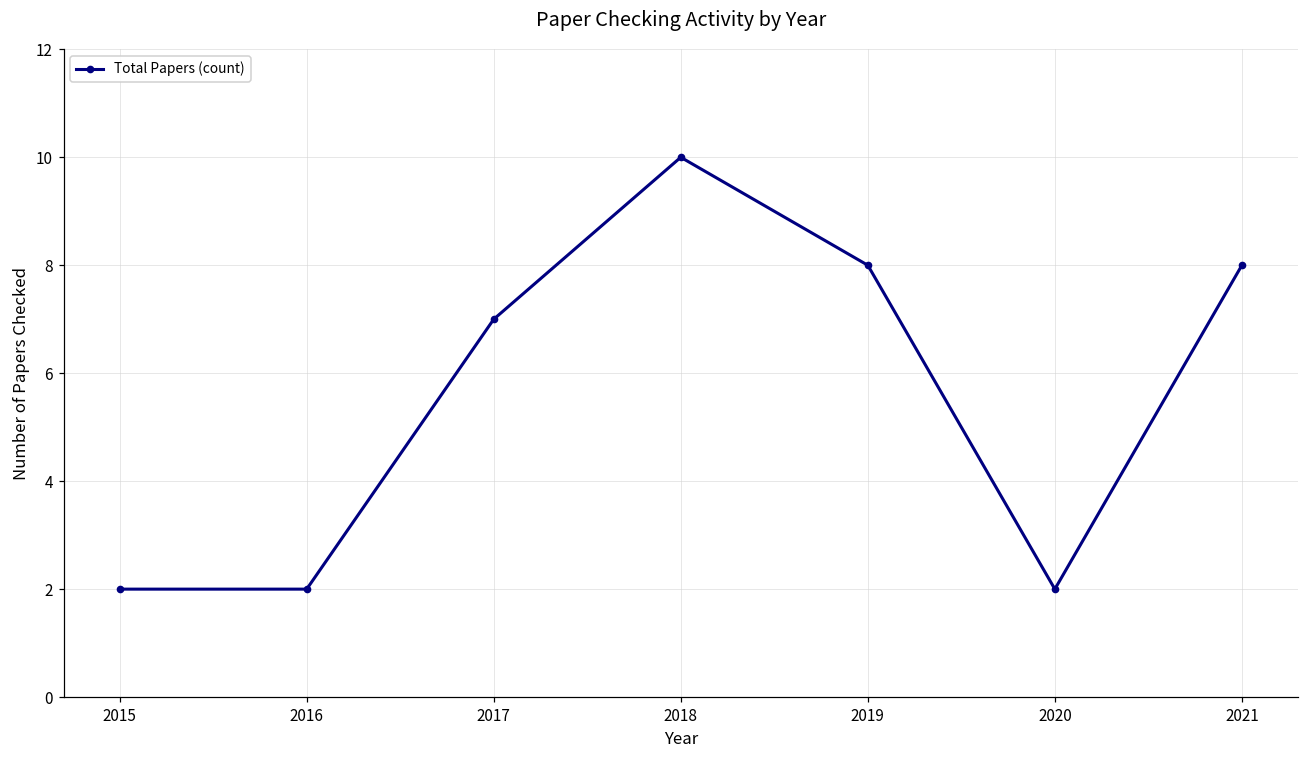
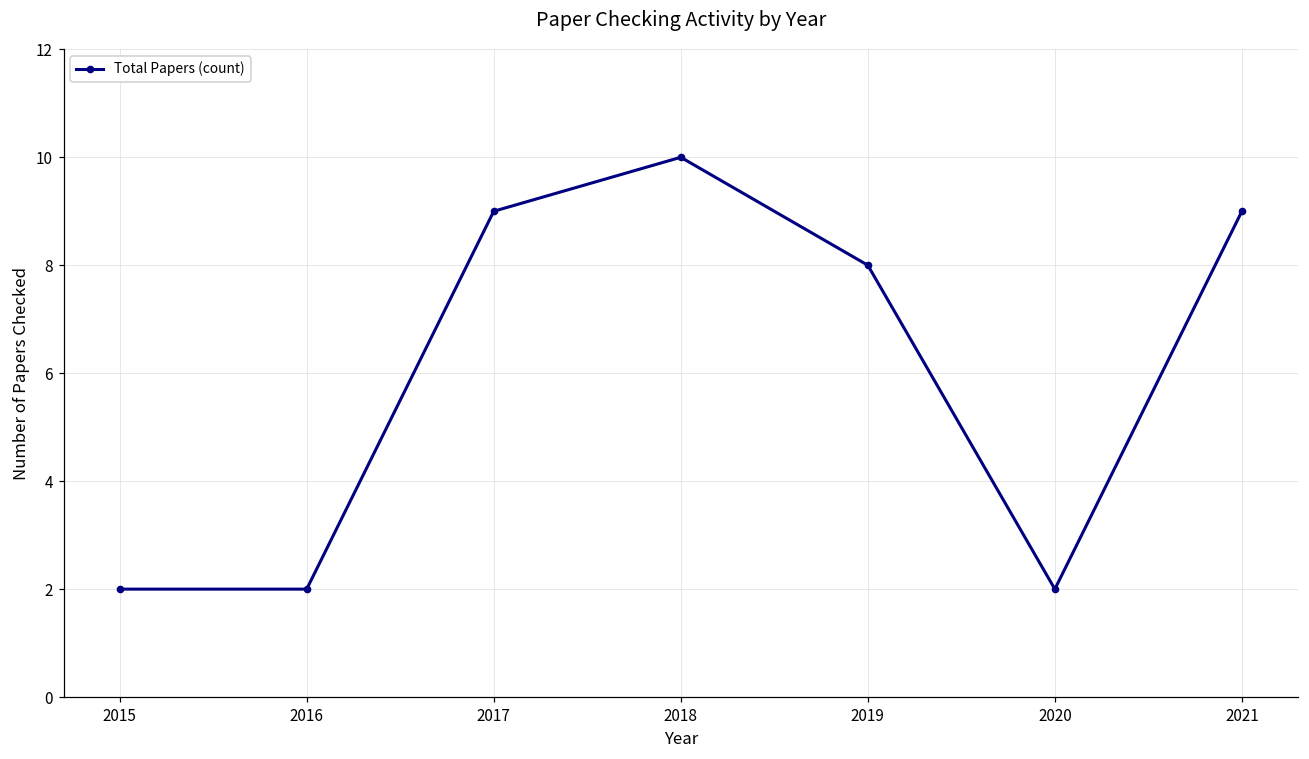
2017: 7 -> 9
2021: 8 -> 9
